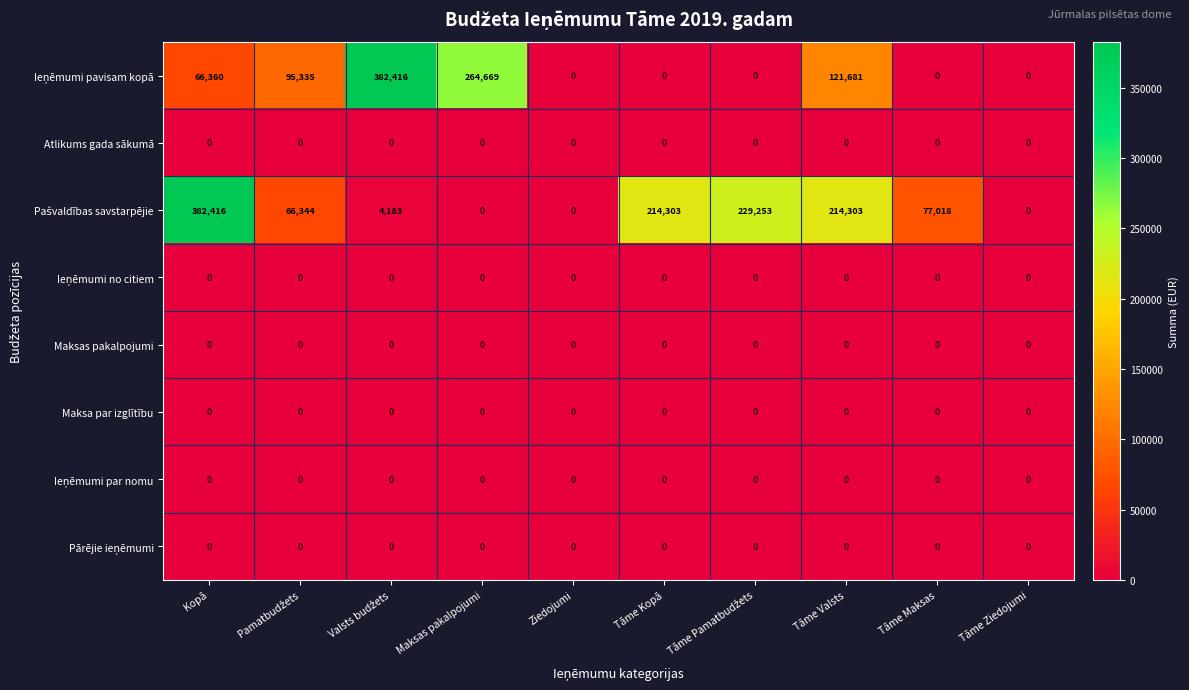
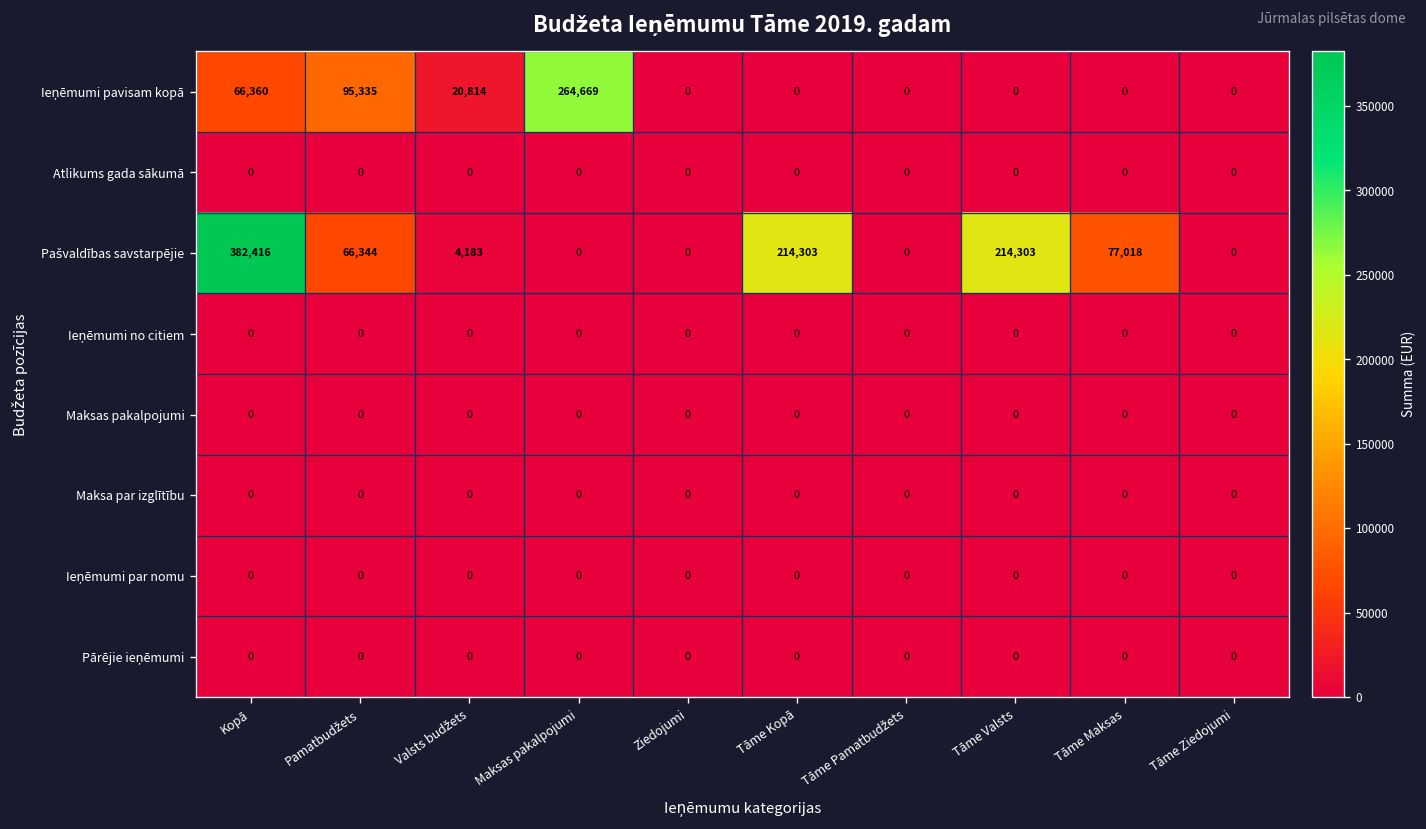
Ieņēmumi pavisam kopā, Valsts budžets: 382,416 -> 20,814
Ieņēmumi pavisam kopā, Tāme Valsts: 121,681 -> 0
Pašvaldības savstarpējie, Tāme Pamatbudžets: 229,253 -> 0
